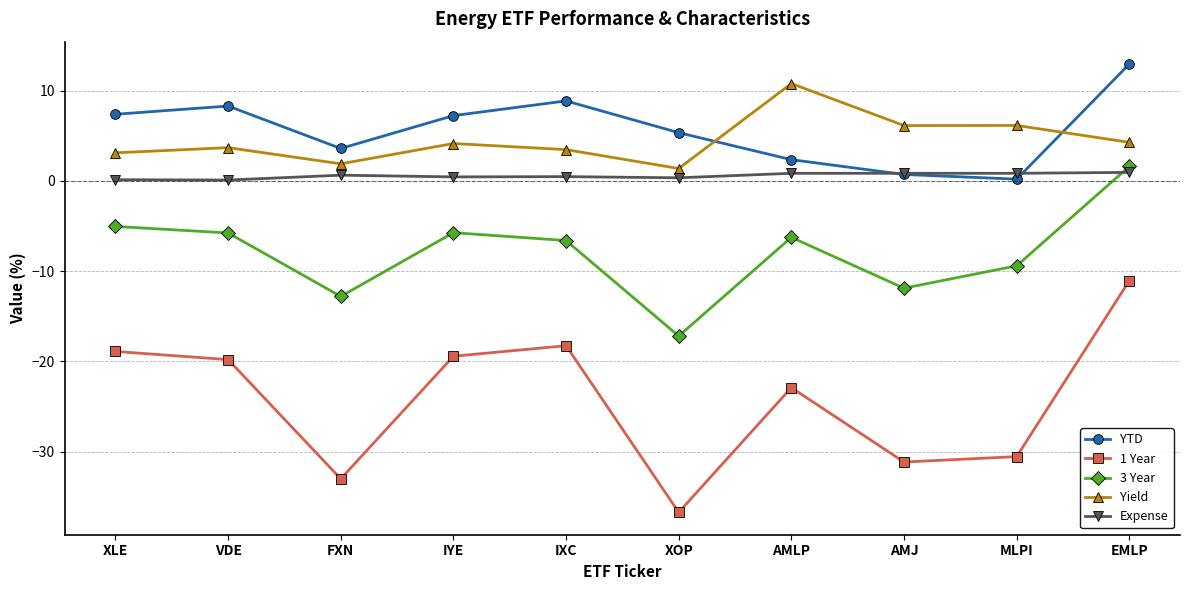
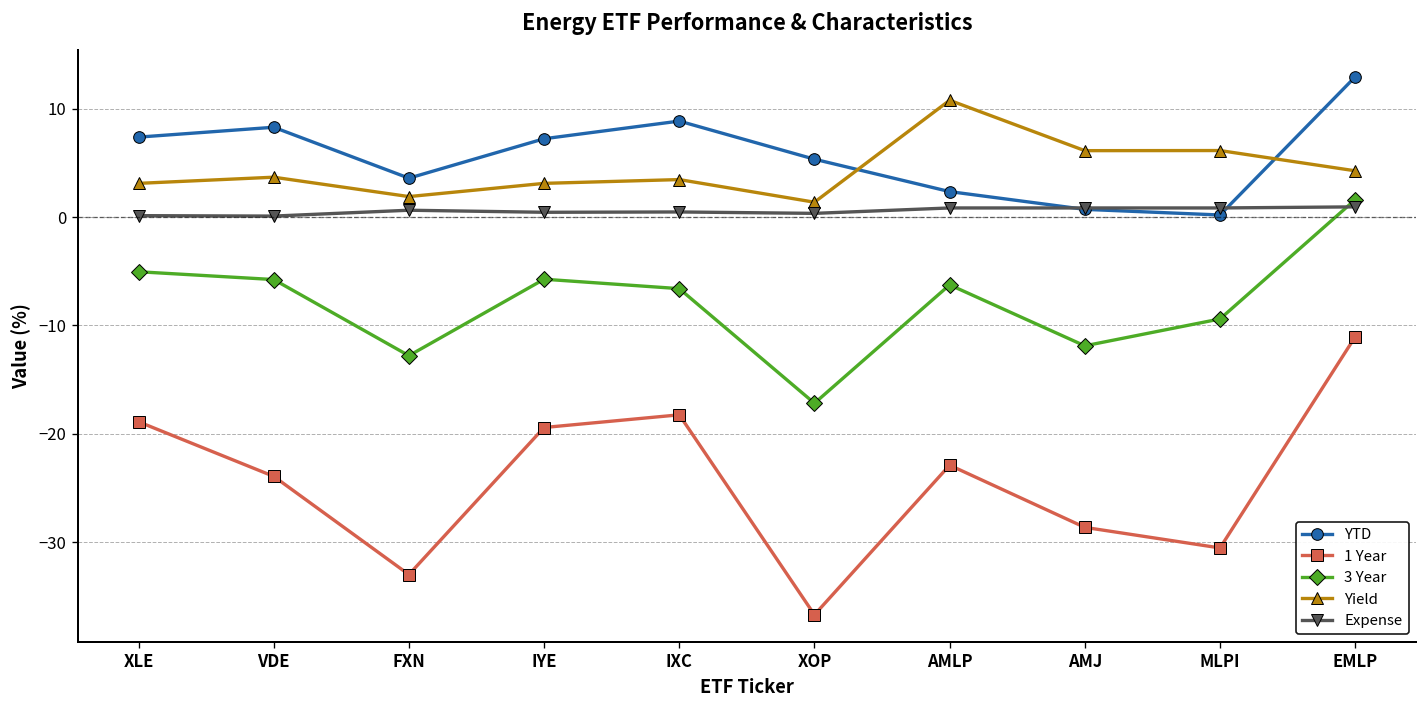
1 Year, VDE: -20 -> -24
Yield, IYE: 4 -> 3
1 Year, AMJ: -31 -> -29
